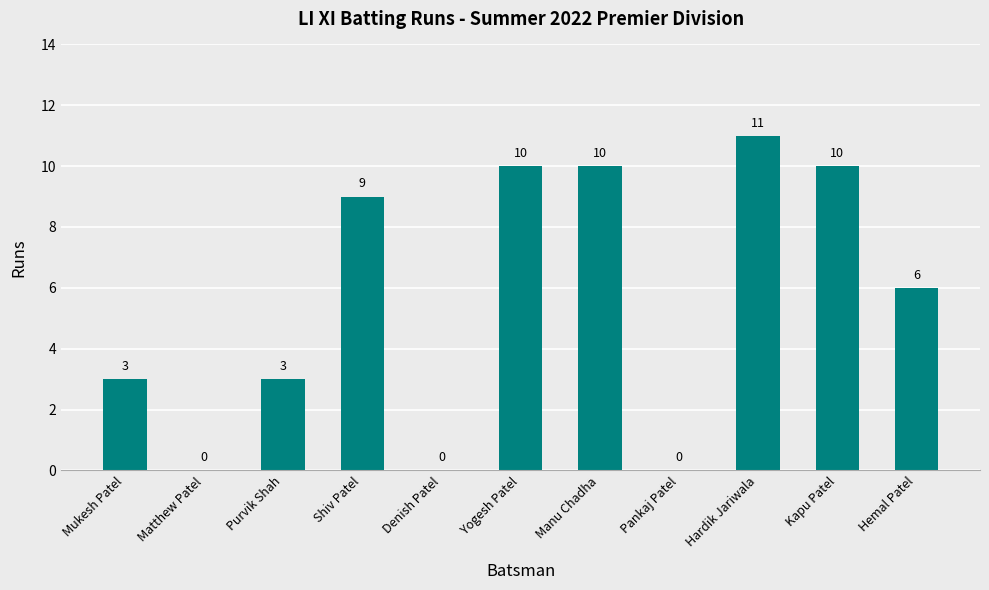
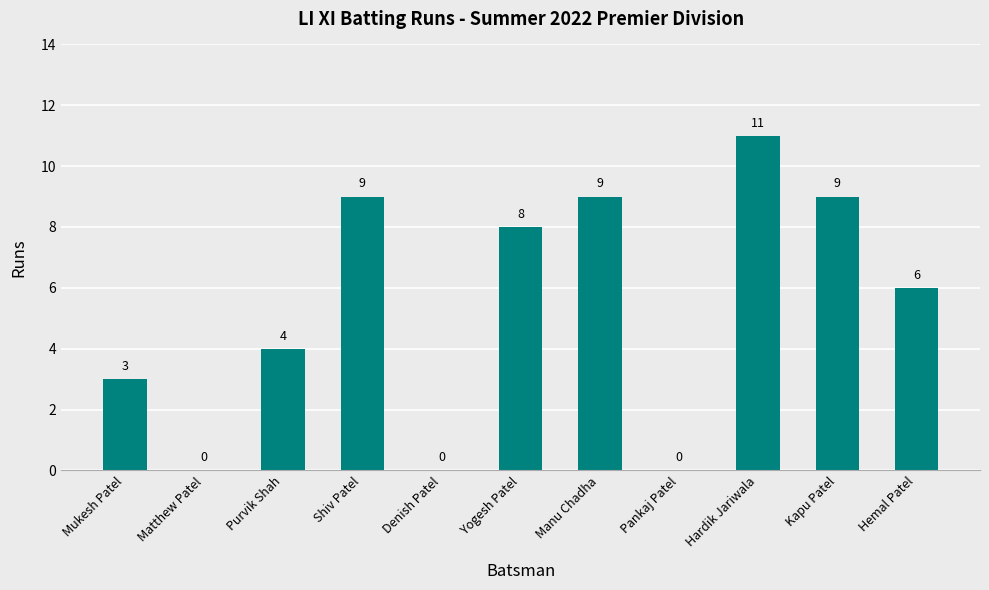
Purvik Shah: 3 -> 4
Yogesh Patel: 10 -> 8
Manu Chadha: 10 -> 9
Kapu Patel: 10 -> 9
